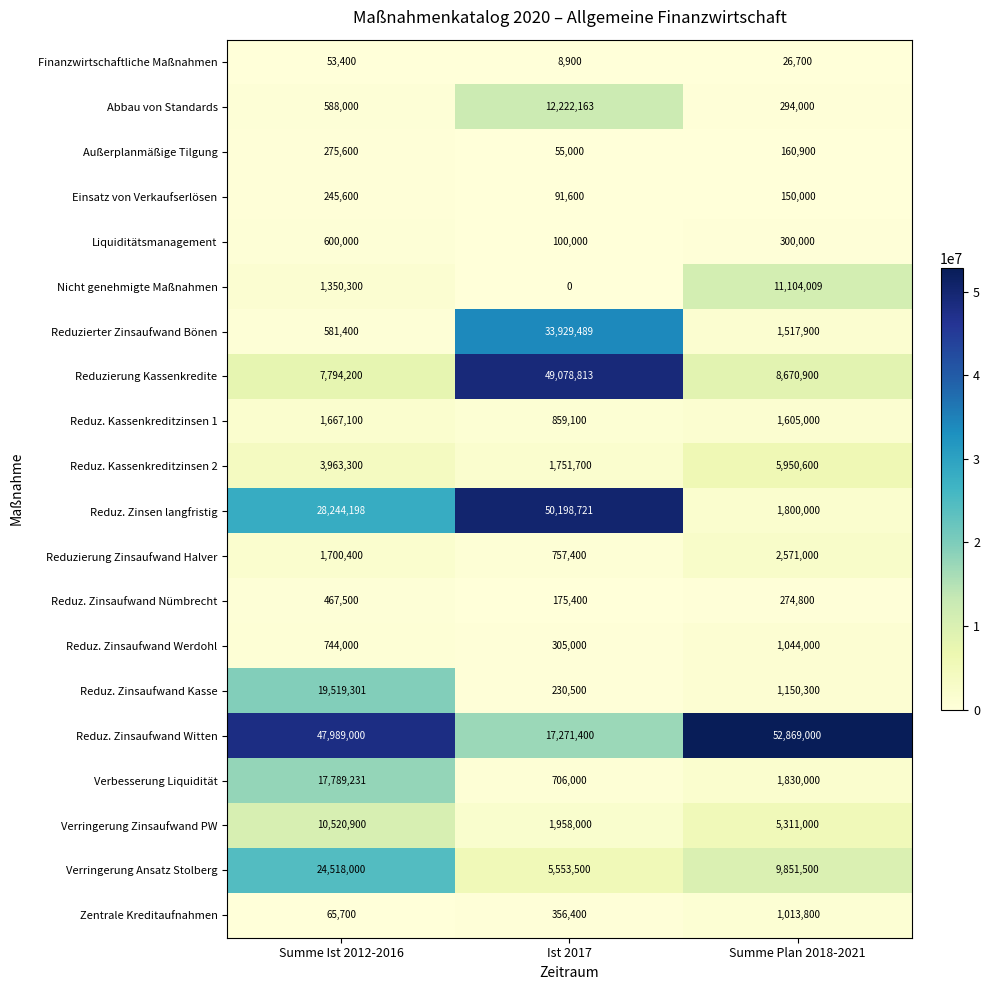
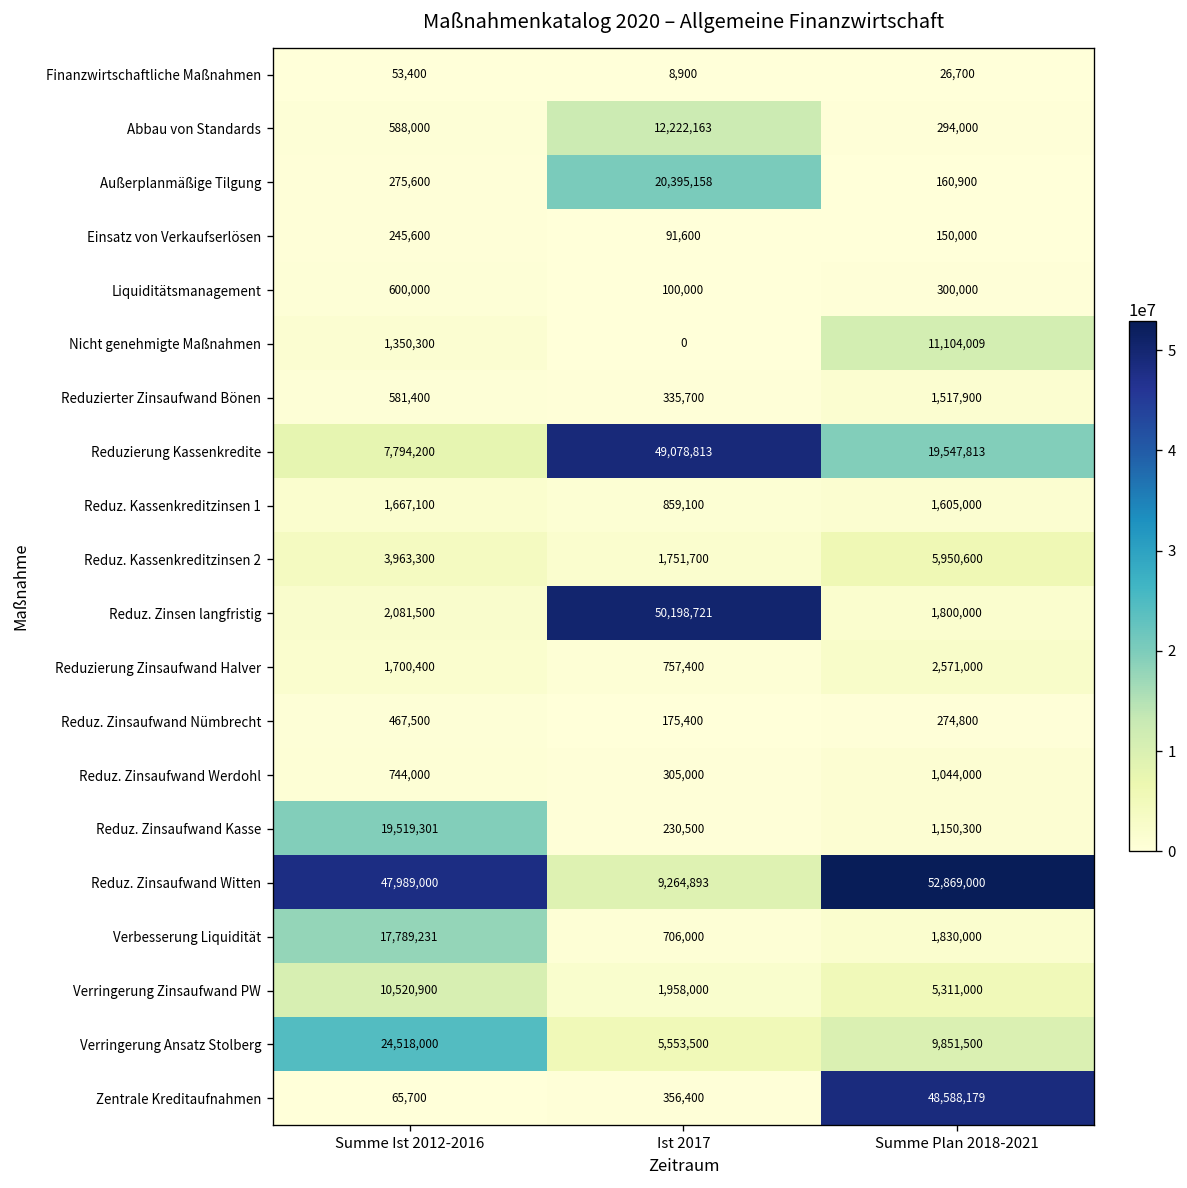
Außerplanmäßige Tilgung, Ist 2017: 55,000 -> 20,395,158
Reduzierter Zinsaufwand Bönen, Ist 2017: 33,929,489 -> 335,700
Reduzierung Kassenkredite, Summe Plan 2018-2021: 8,670,900 -> 19,547,813
Reduz. Zinsen langfristig, Summe Ist 2012-2016: 28,244,198 -> 2,081,500
Reduz. Zinsaufwand Witten, Ist 2017: 17,271,400 -> 9,264,893
Zentrale Kreditaufnahmen, Summe Plan 2018-2021: 1,013,800 -> 48,588,179
